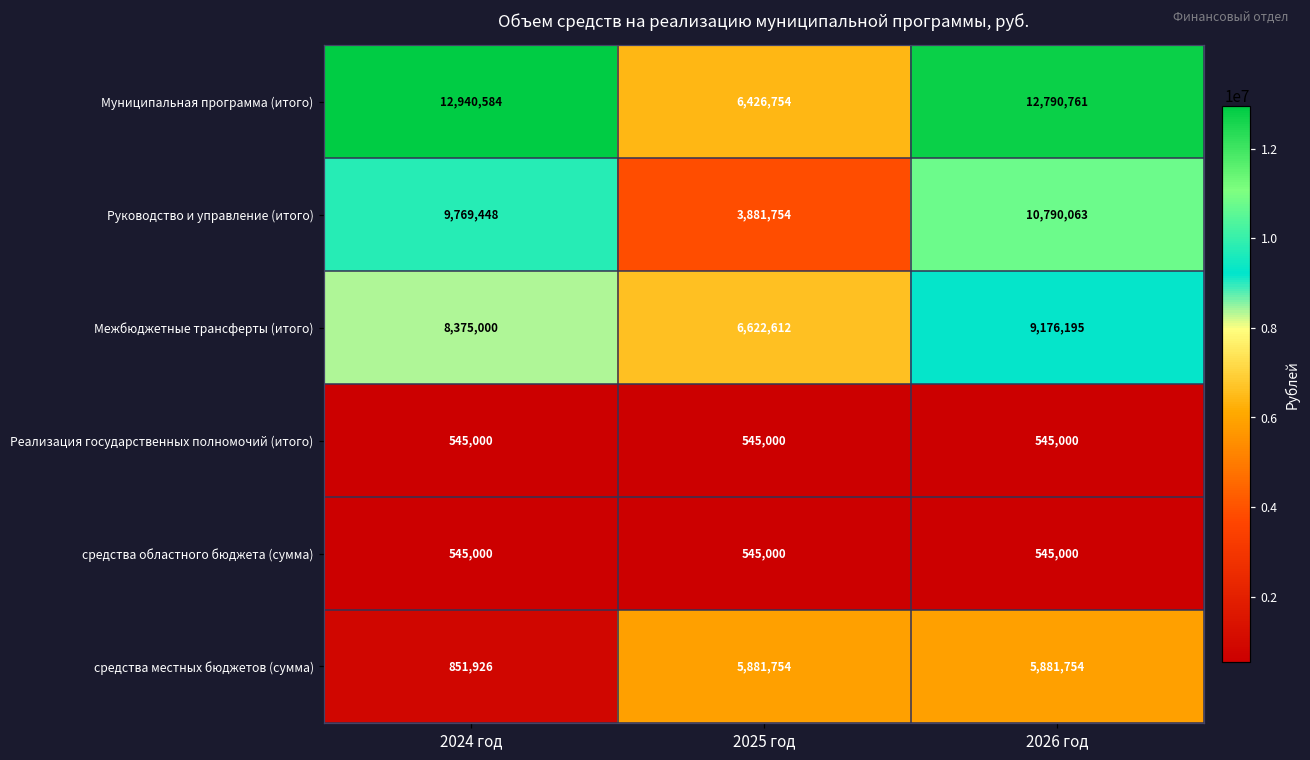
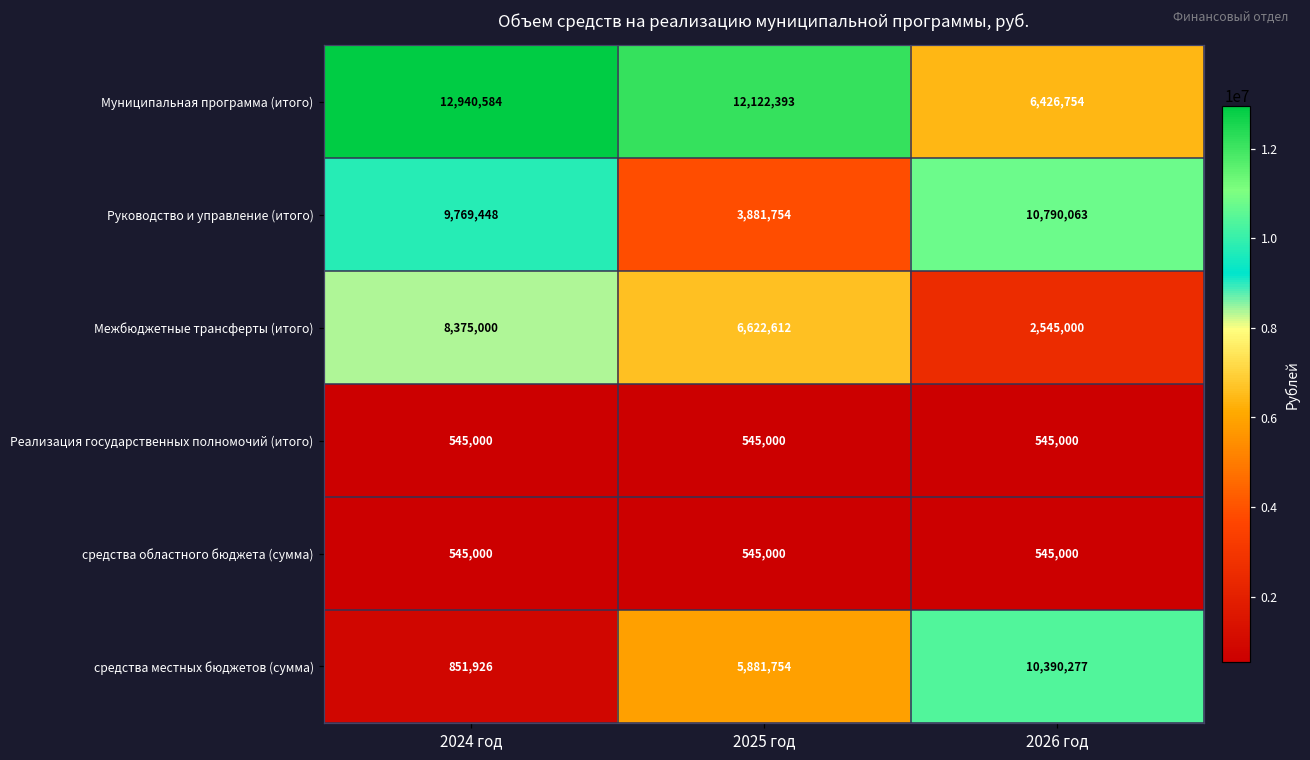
Муниципальная программа (итого), 2025 год: 6,426,754 -> 12,122,393
Муниципальная программа (итого), 2026 год: 12,790,761 -> 6,426,754
Межбюджетные трансферты (итого), 2026 год: 9,176,195 -> 2,545,000
средства местных бюджетов (сумма), 2026 год: 5,881,754 -> 10,390,277
